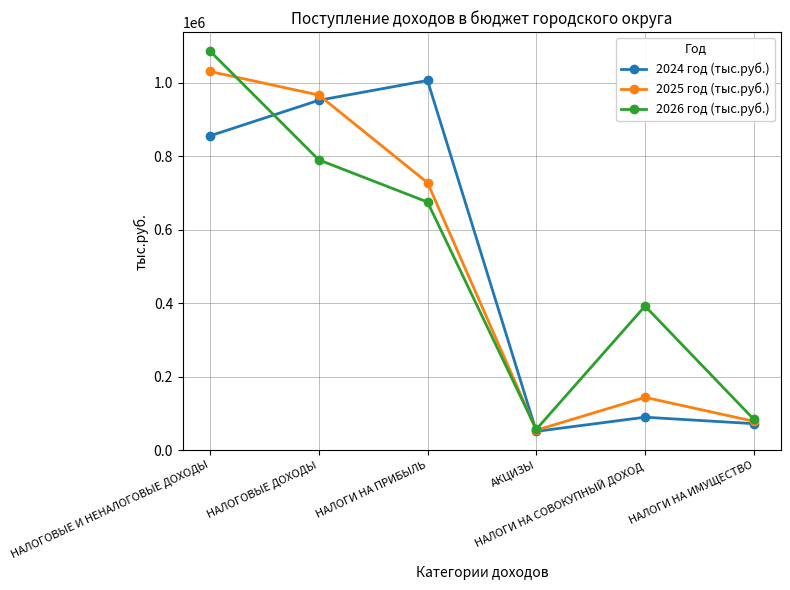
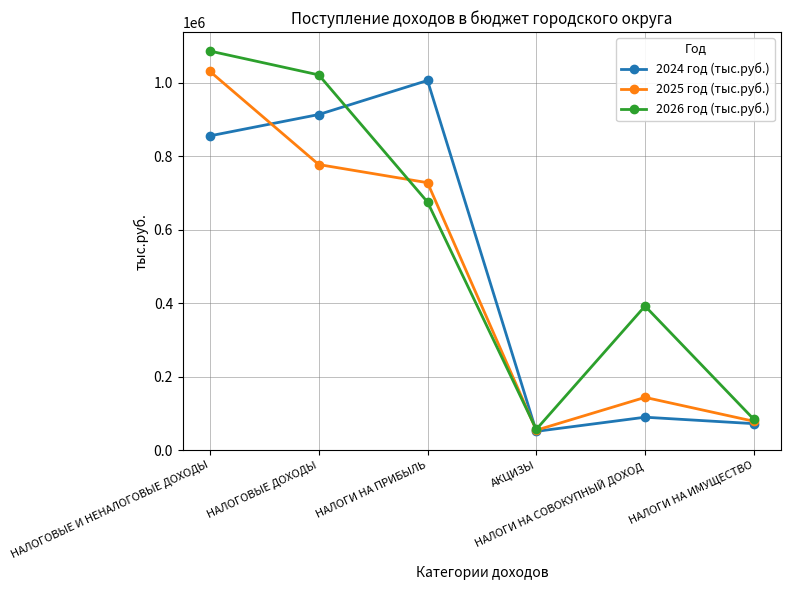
2024 год (тыс.руб.), НАЛОГОВЫЕ ДОХОДЫ: 950000 -> 910000
2025 год (тыс.руб.), НАЛОГОВЫЕ ДОХОДЫ: 970000 -> 780000
2026 год (тыс.руб.), НАЛОГОВЫЕ ДОХОДЫ: 790000 -> 1020000
